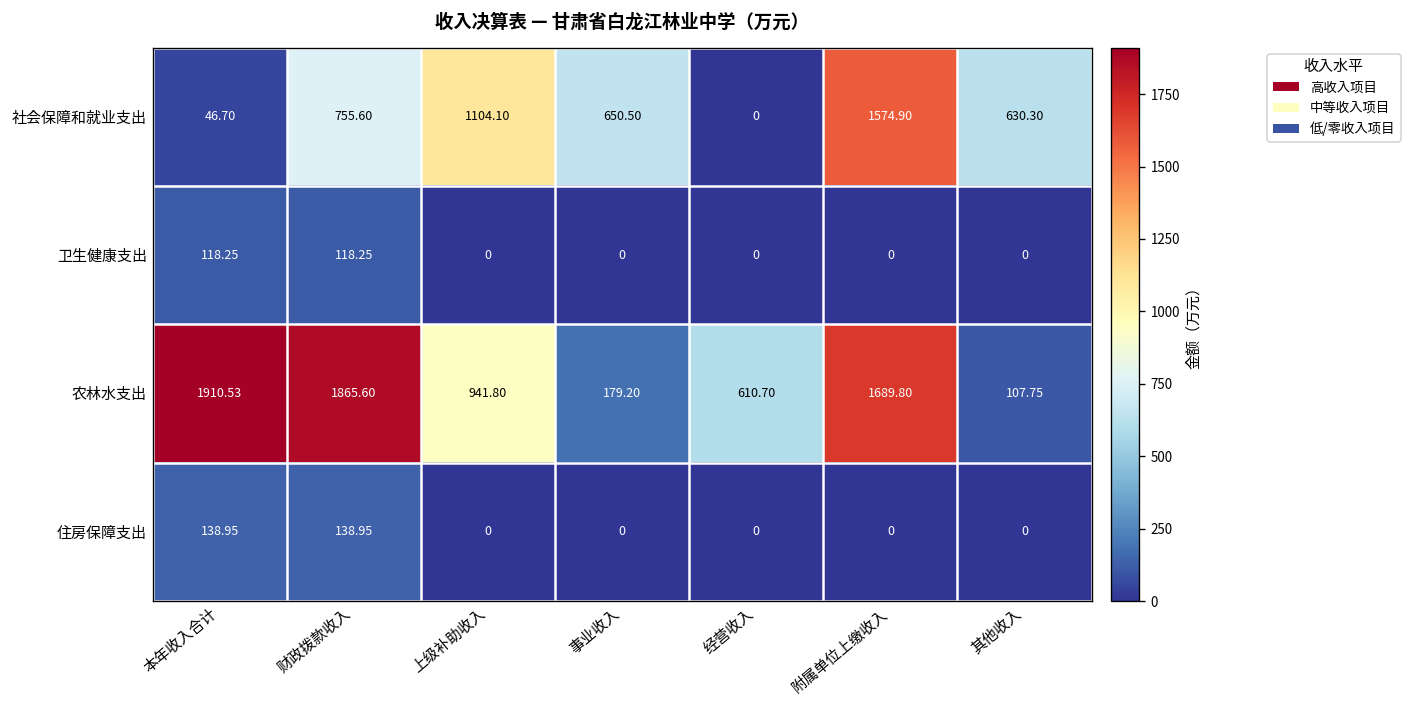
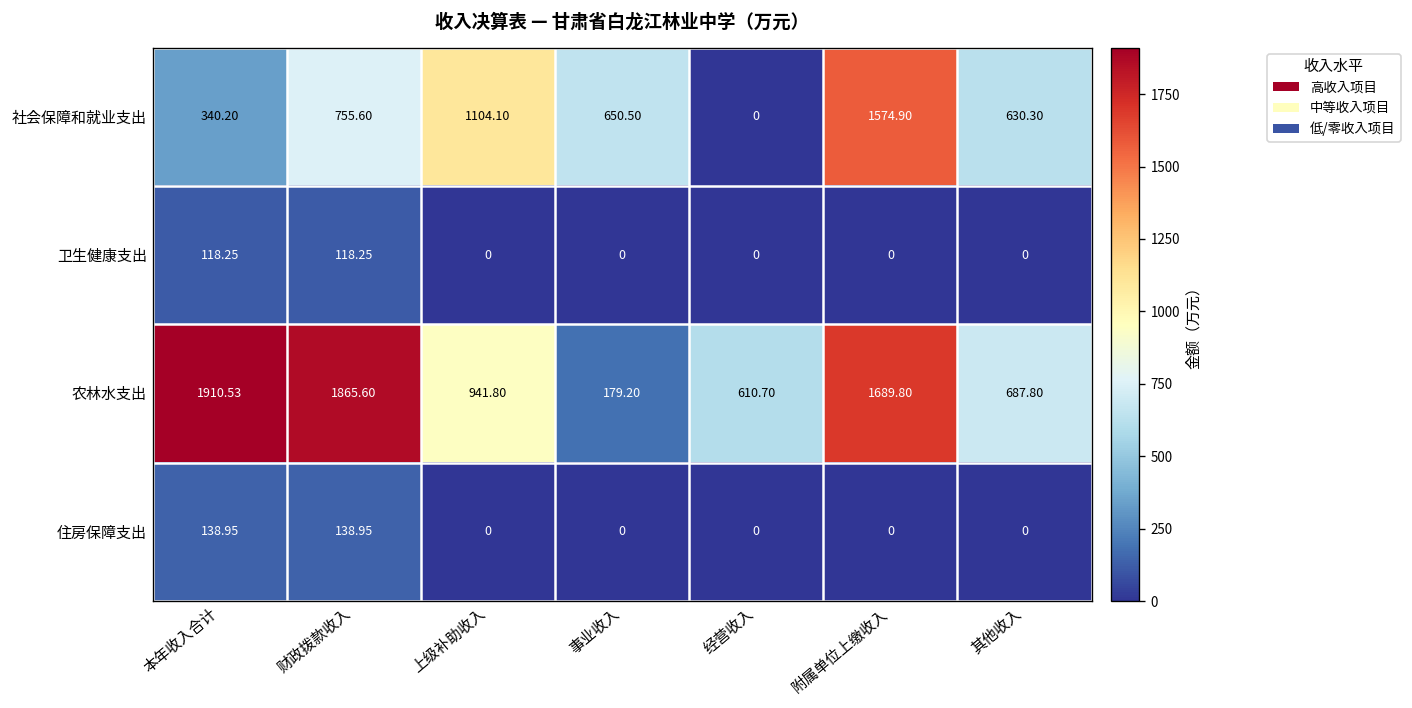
社会保障和就业支出, 本年收入合计: 46.70 -> 340.20
农林水支出, 其他收入: 107.75 -> 687.80
